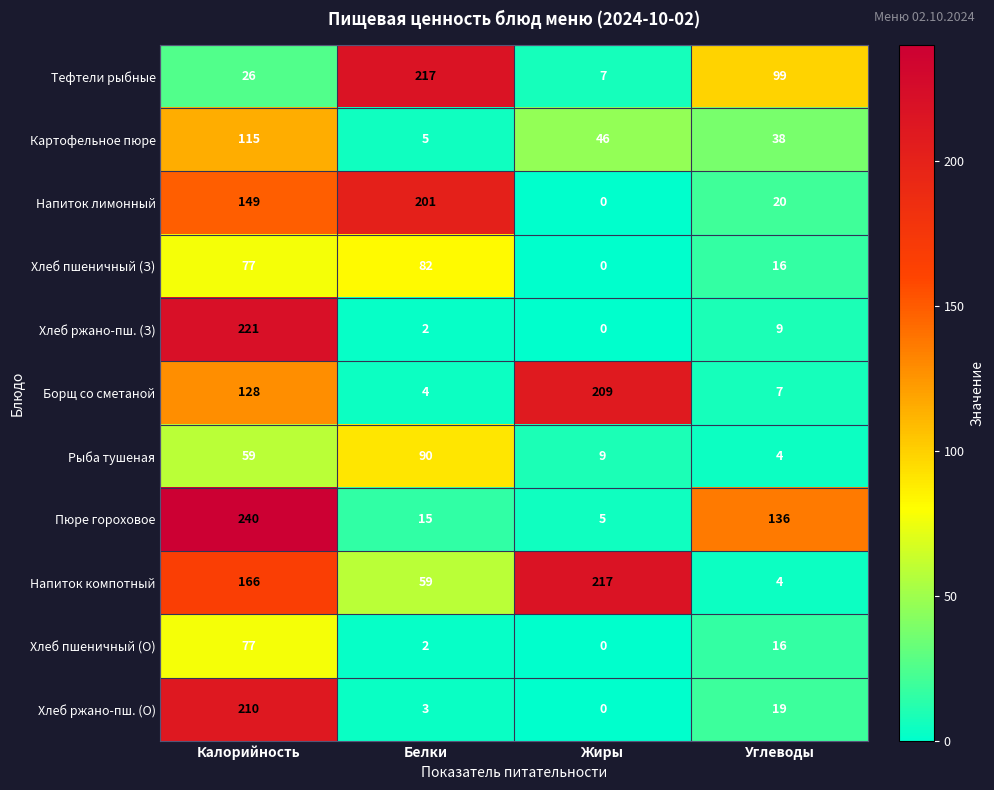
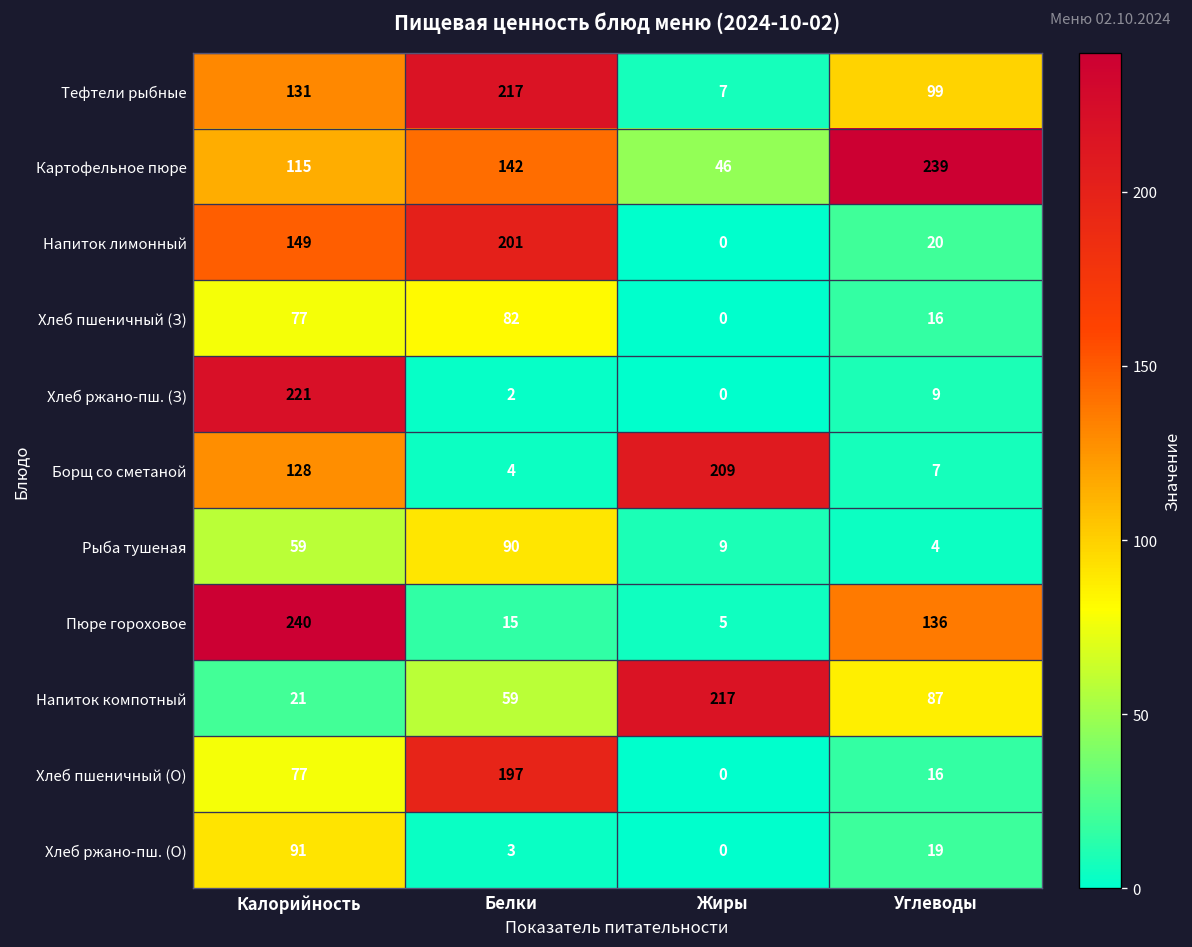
Тефтели рыбные, Калорийность: 26 -> 131
Картофельное пюре, Белки: 5 -> 142
Картофельное пюре, Углеводы: 38 -> 239
Напиток компотный, Калорийность: 166 -> 21
Напиток компотный, Углеводы: 4 -> 87
Хлеб пшеничный (О), Белки: 2 -> 197
Хлеб ржано-пш. (О), Калорийность: 210 -> 91
